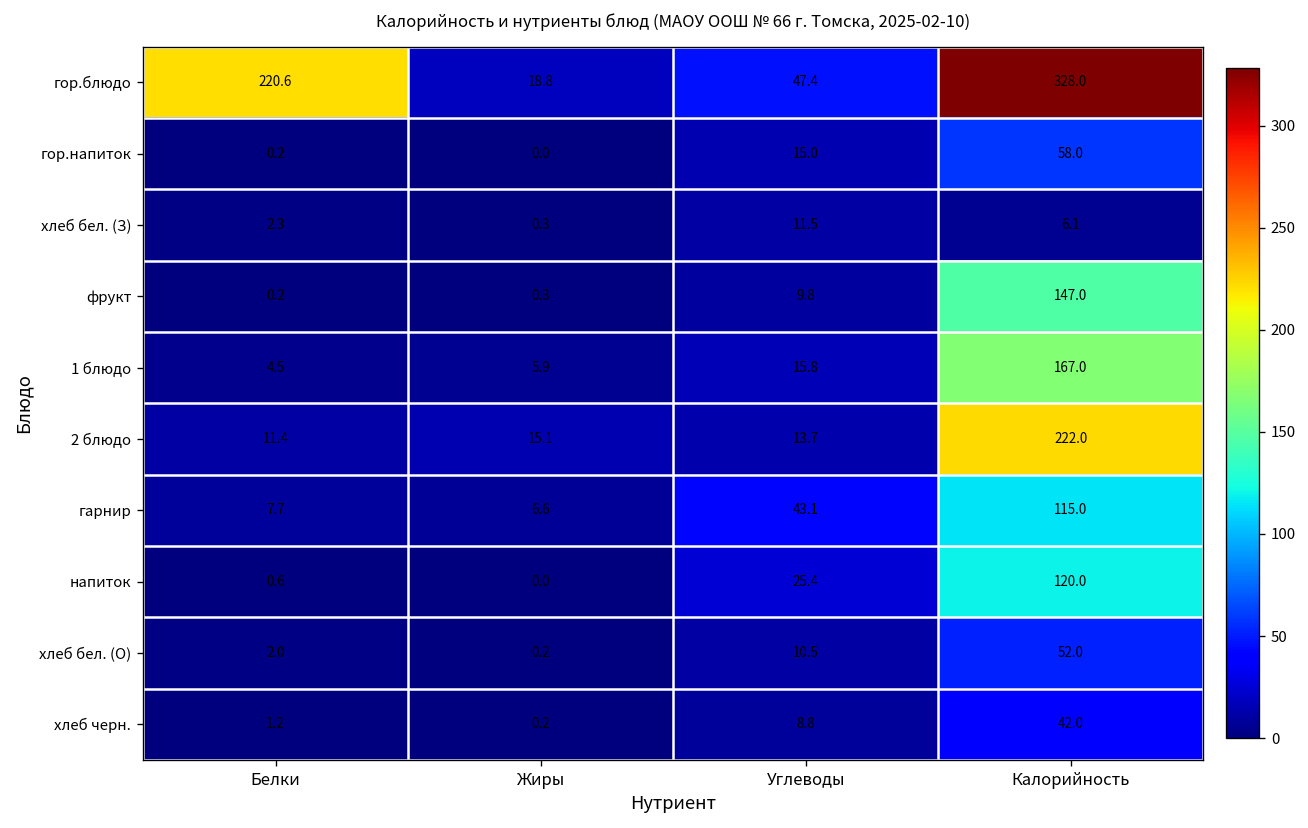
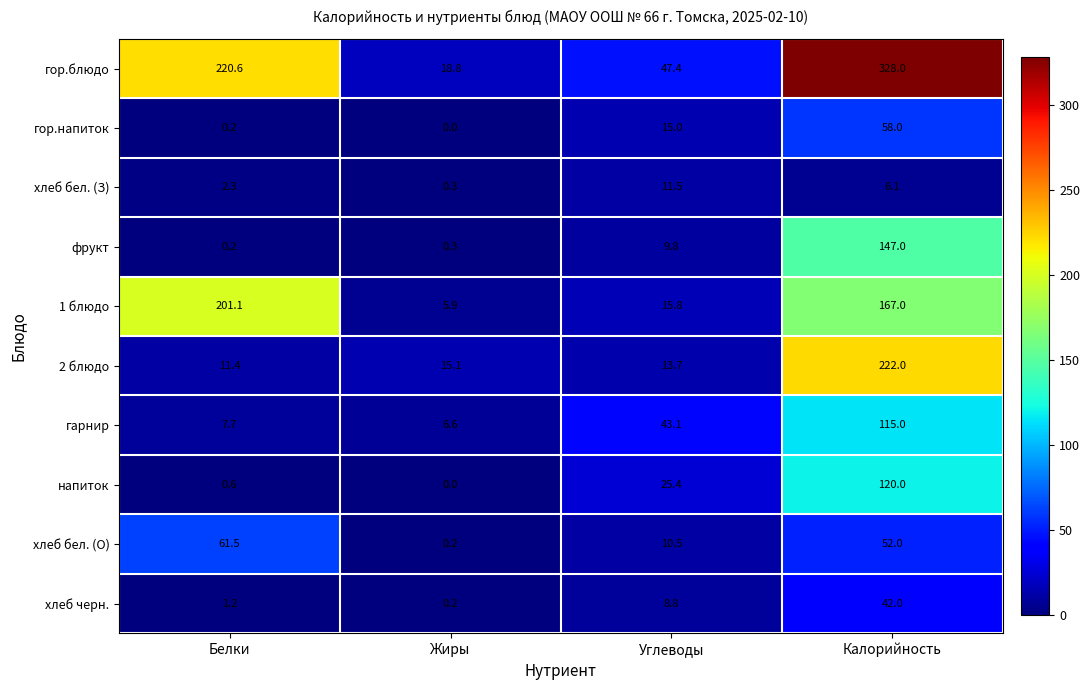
1 блюдо, Белки: 4.5 -> 201.1
хлеб бел. (О), Белки: 2.0 -> 61.5
